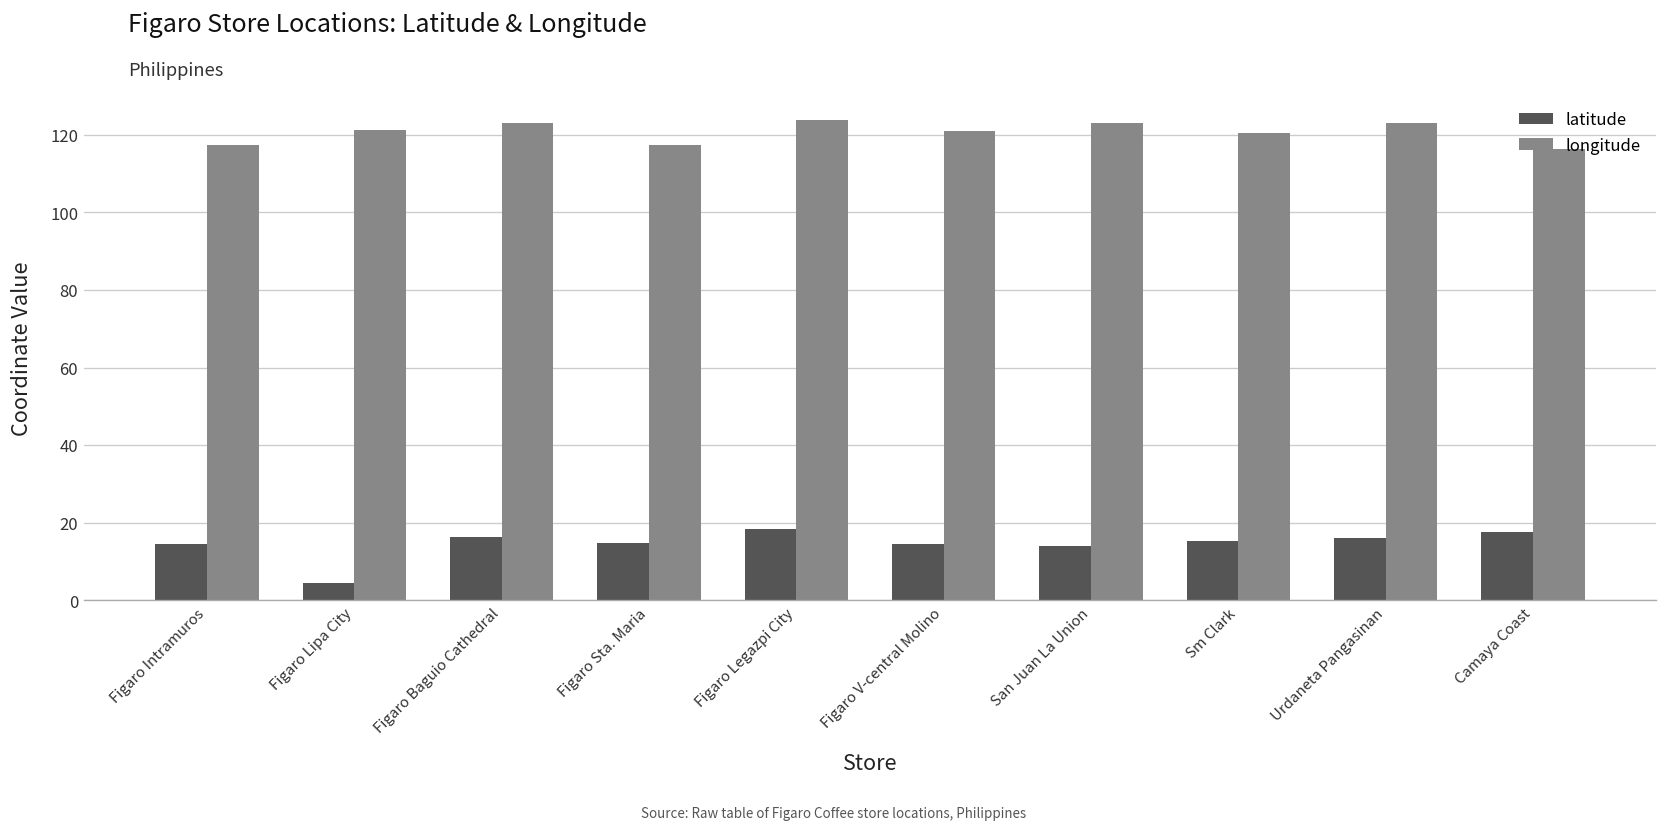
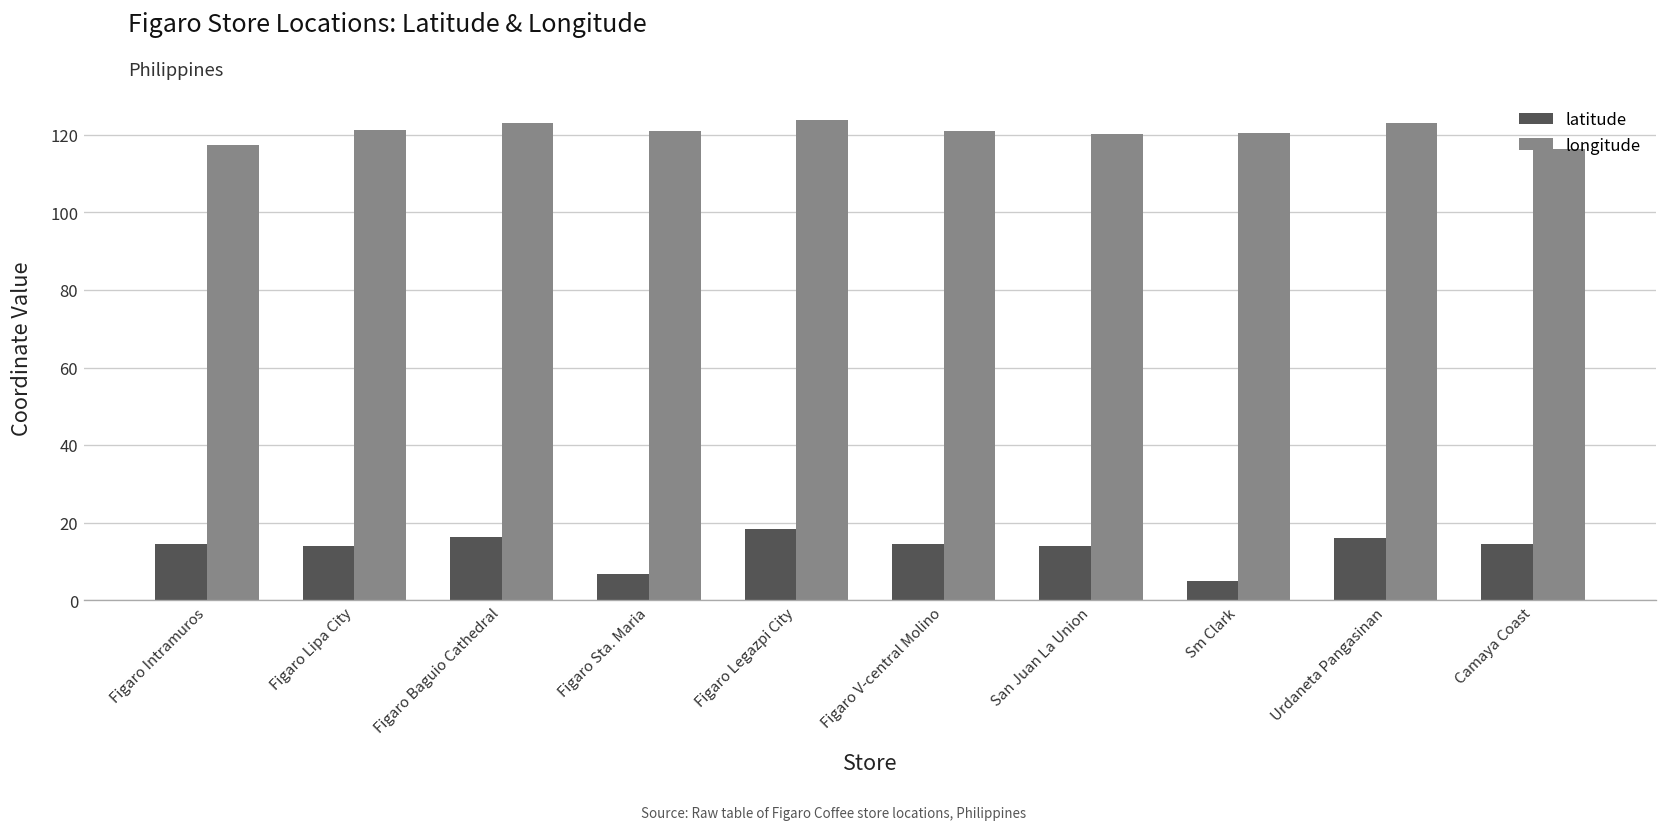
latitude, Figaro Lipa City: 4 -> 14
latitude, Figaro Sta. Maria: 15 -> 7
longitude, Figaro Sta. Maria: 117 -> 121
longitude, San Juan La Union: 123 -> 120
latitude, Sm Clark: 15 -> 5
latitude, Camaya Coast: 18 -> 14
